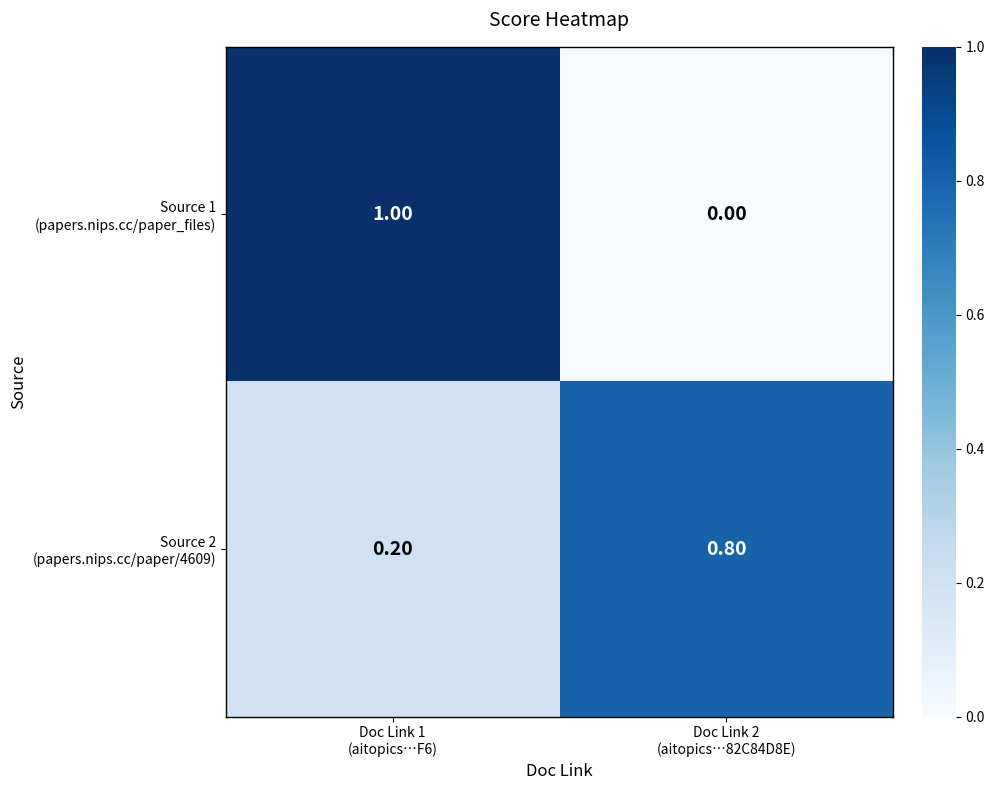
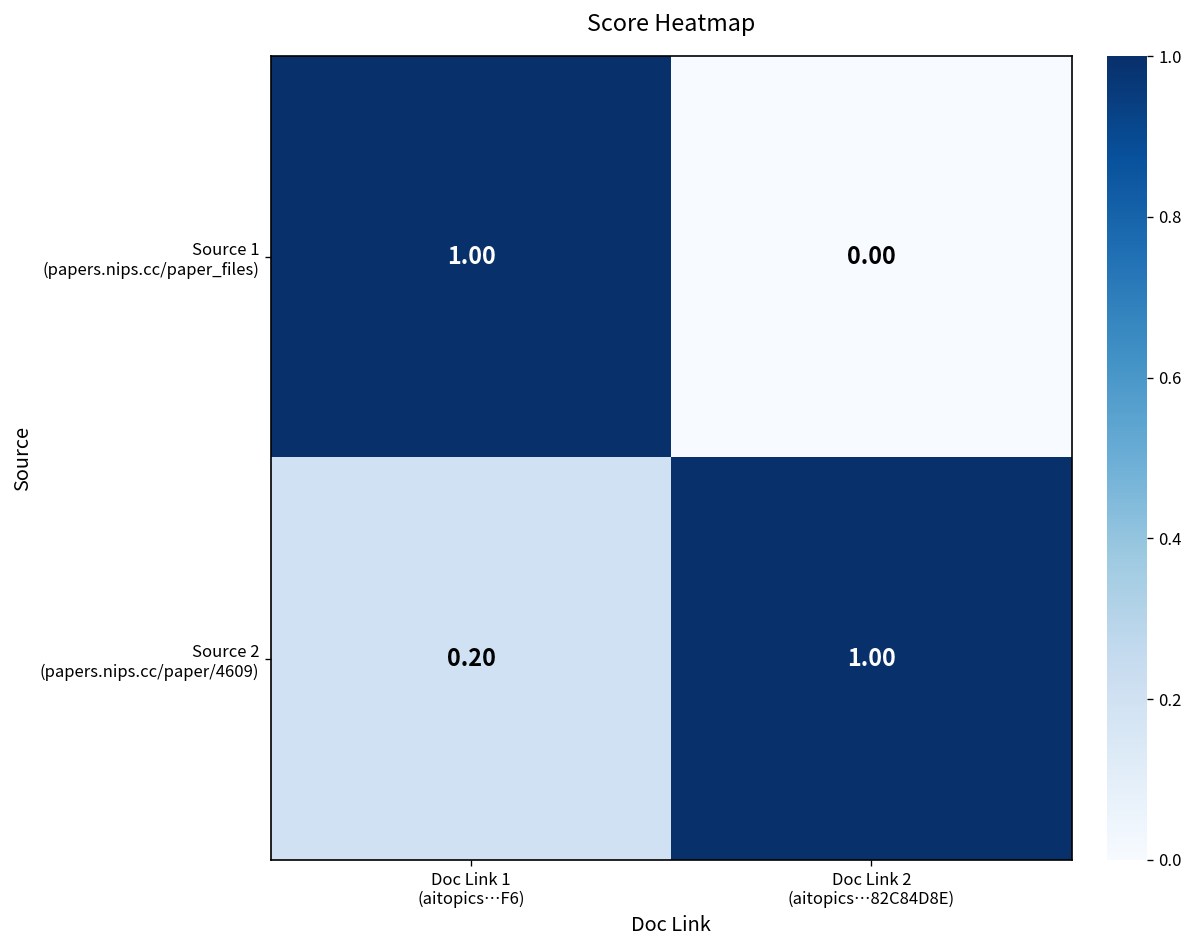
Source 2 (papers.nips.cc/paper/4609), Doc Link 2 (aitopics…82C84D8E): 0.80 -> 1.00
